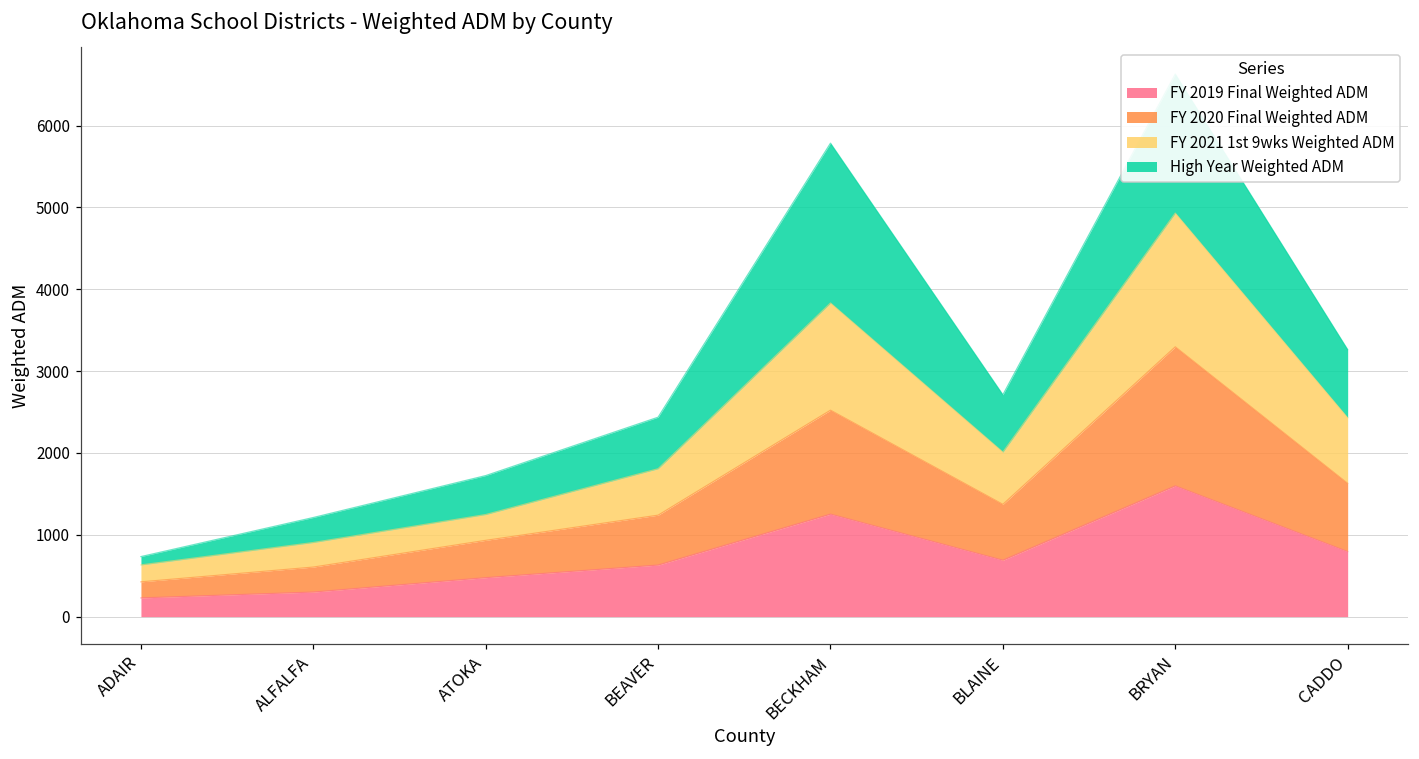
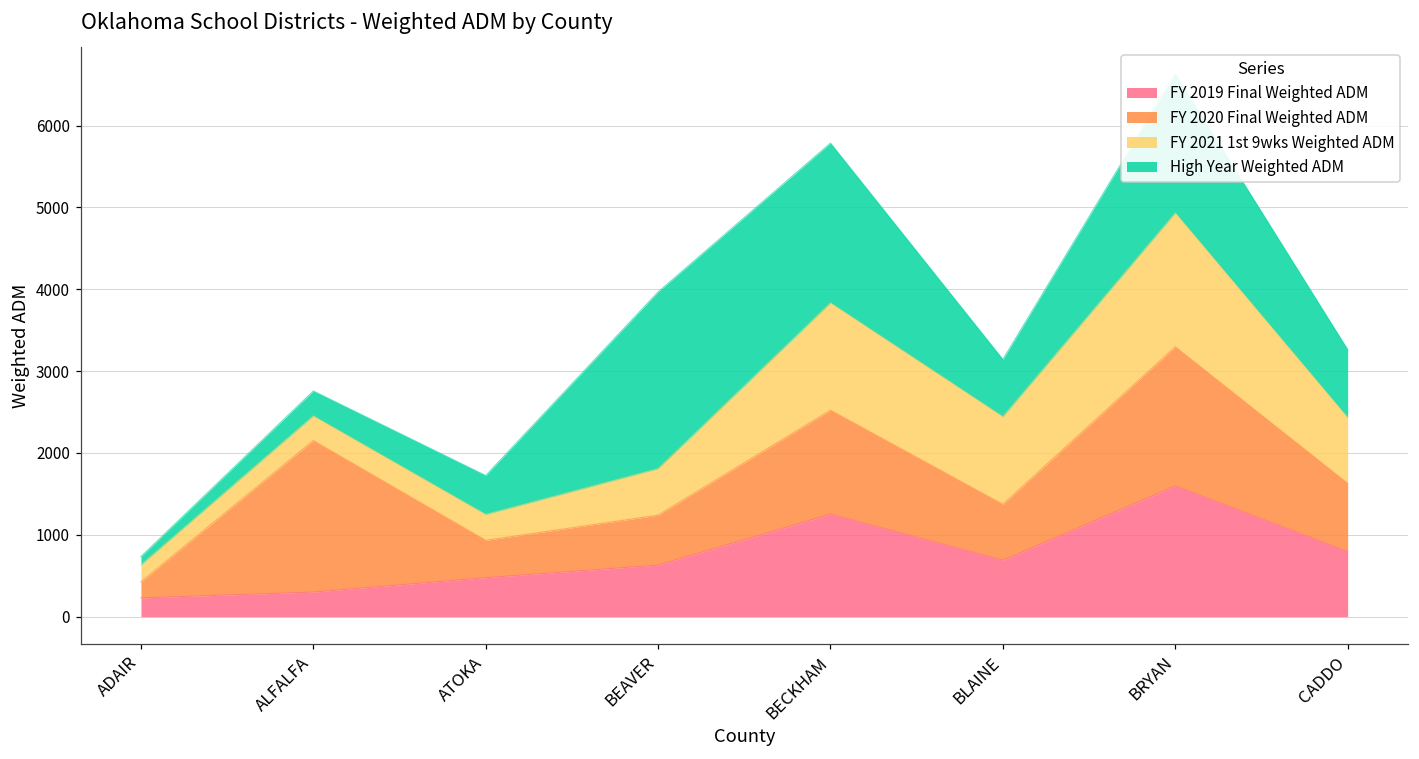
FY 2020 Final Weighted ADM, ALFALFA: 300 -> 1900
High Year Weighted ADM, BEAVER: 600 -> 2200
FY 2021 1st 9wks Weighted ADM, BLAINE: 600 -> 1100
